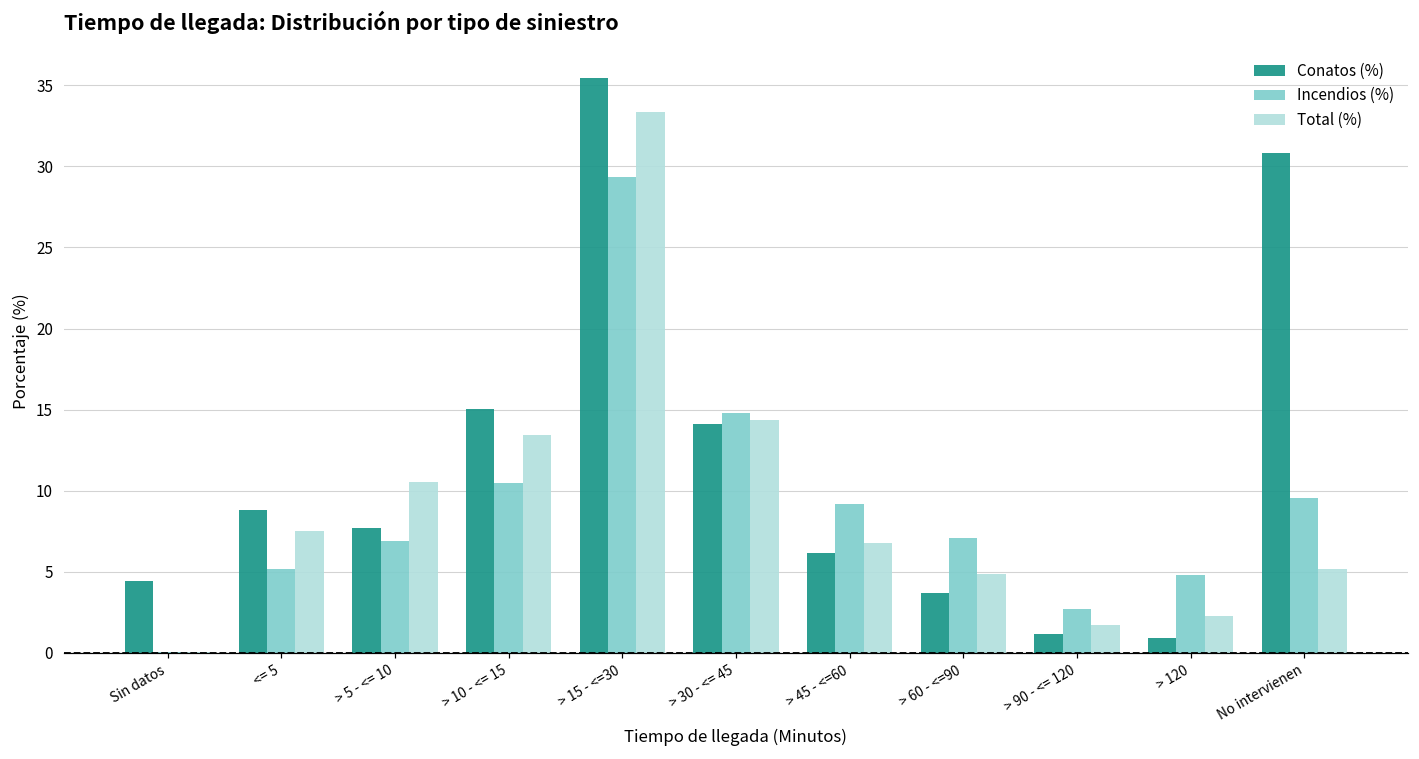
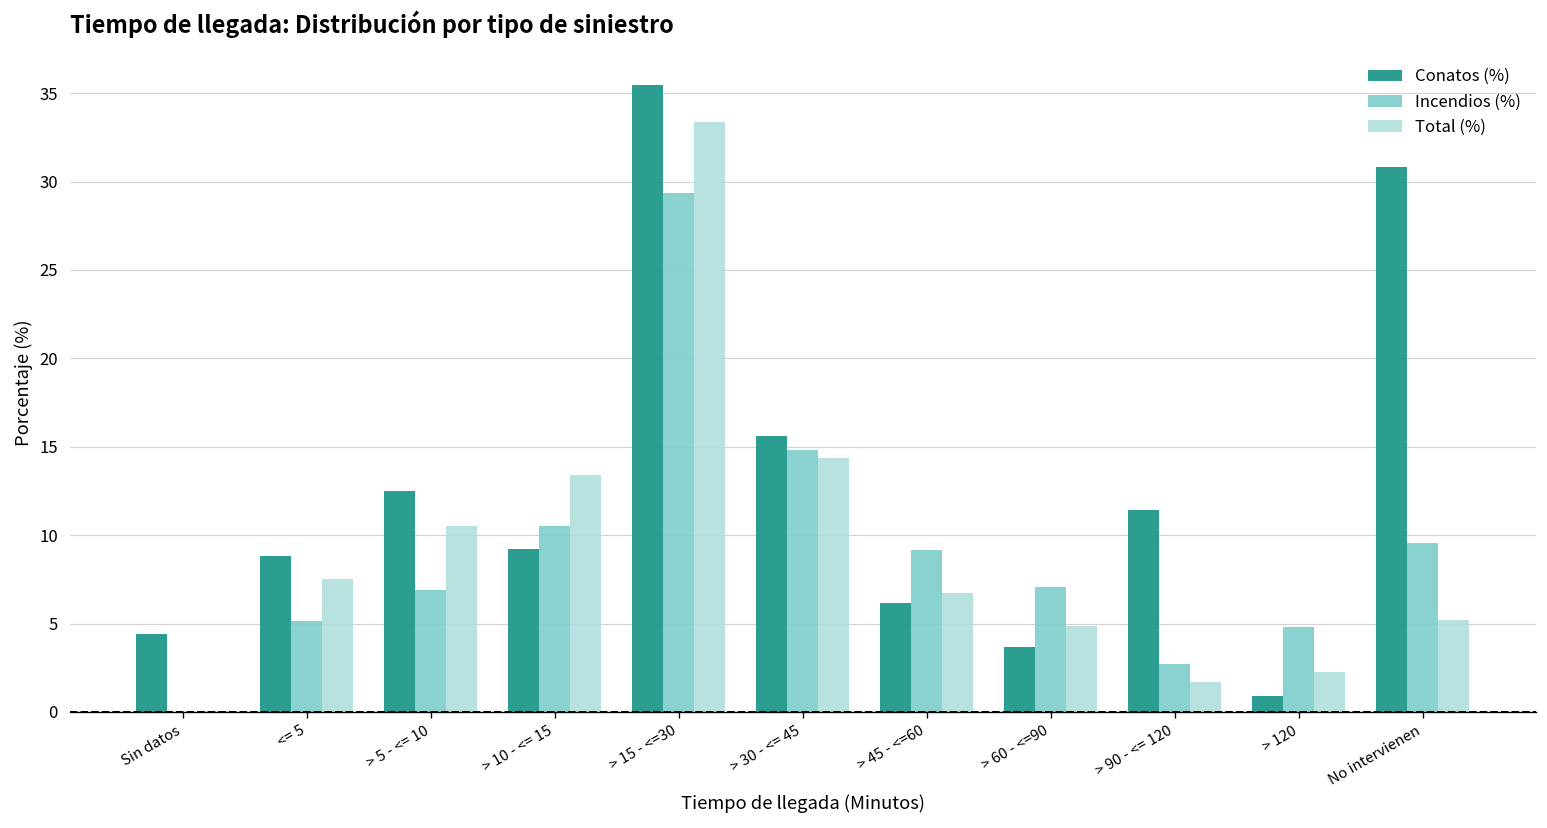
Conatos (%), > 5 - <= 10: 7.7 -> 12.5
Conatos (%), > 10 - <= 15: 15.0 -> 9.2
Conatos (%), > 30 - <= 45: 14.1 -> 15.6
Conatos (%), > 90 - <= 120: 1.1 -> 11.4
